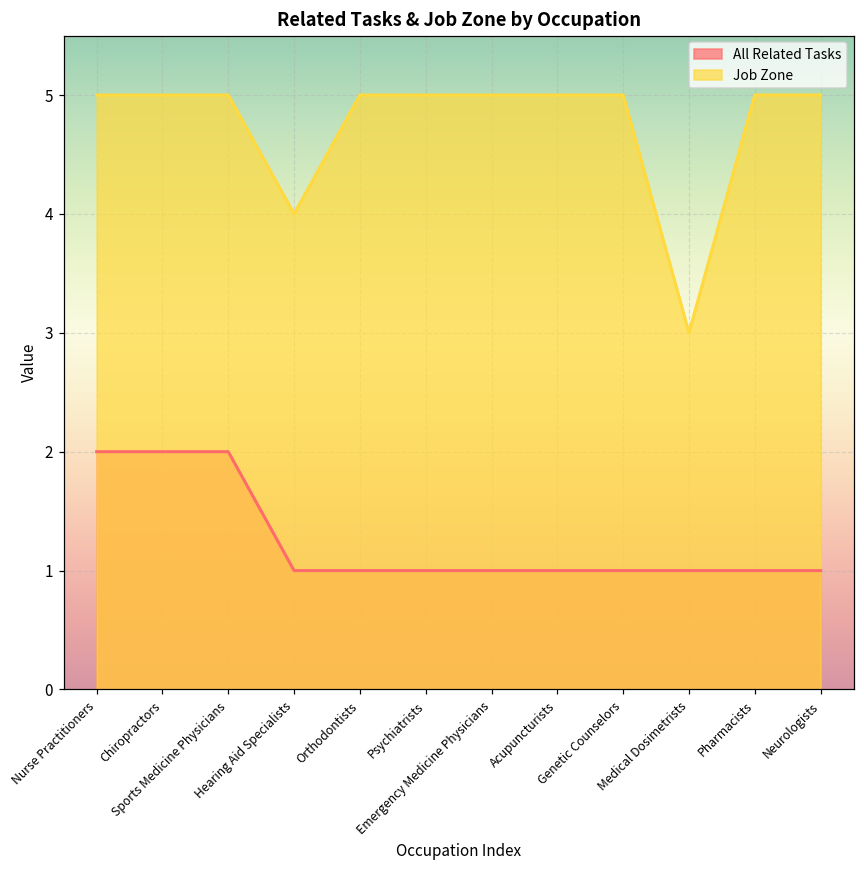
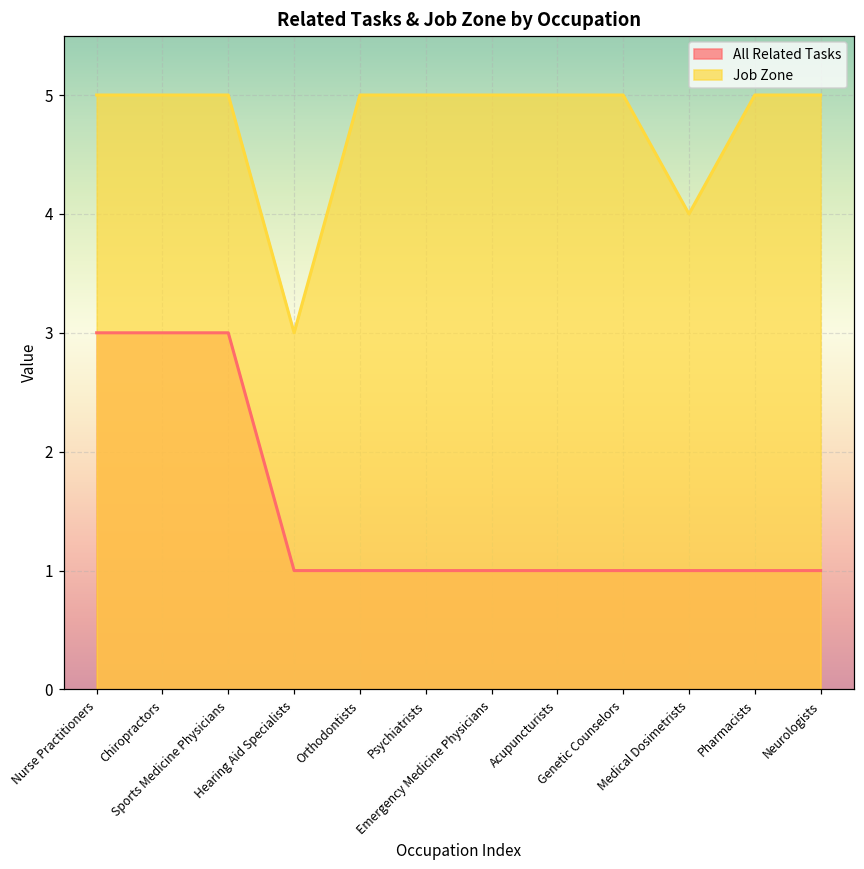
All Related Tasks, Nurse Practitioners: 2 -> 3
All Related Tasks, Chiropractors: 2 -> 3
All Related Tasks, Sports Medicine Physicians: 2 -> 3
Job Zone, Hearing Aid Specialists: 4 -> 3
Job Zone, Medical Dosimetrists: 3 -> 4
